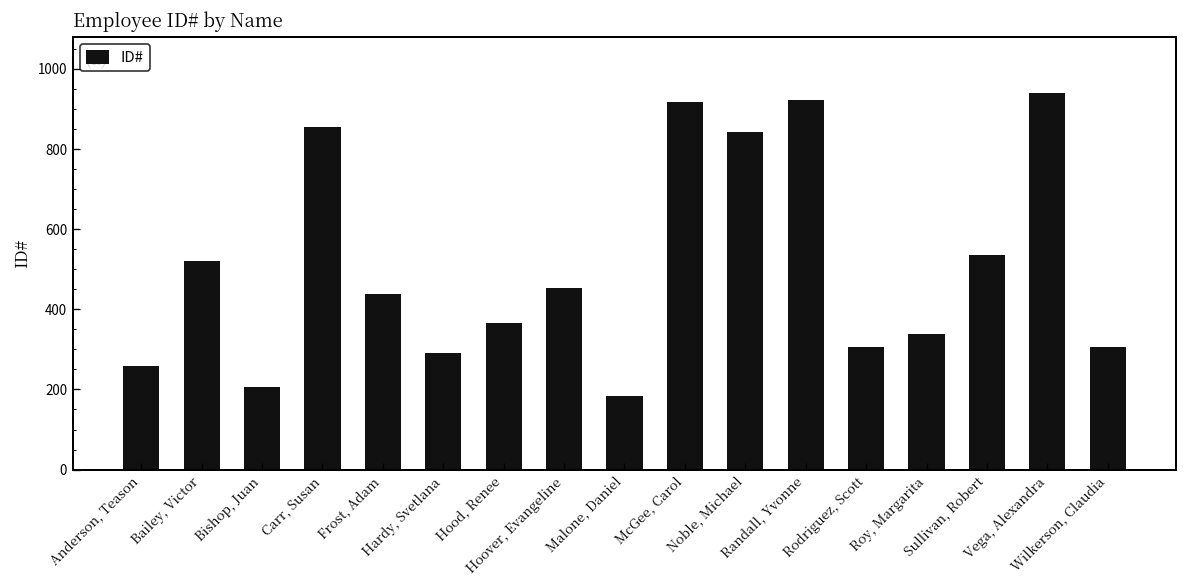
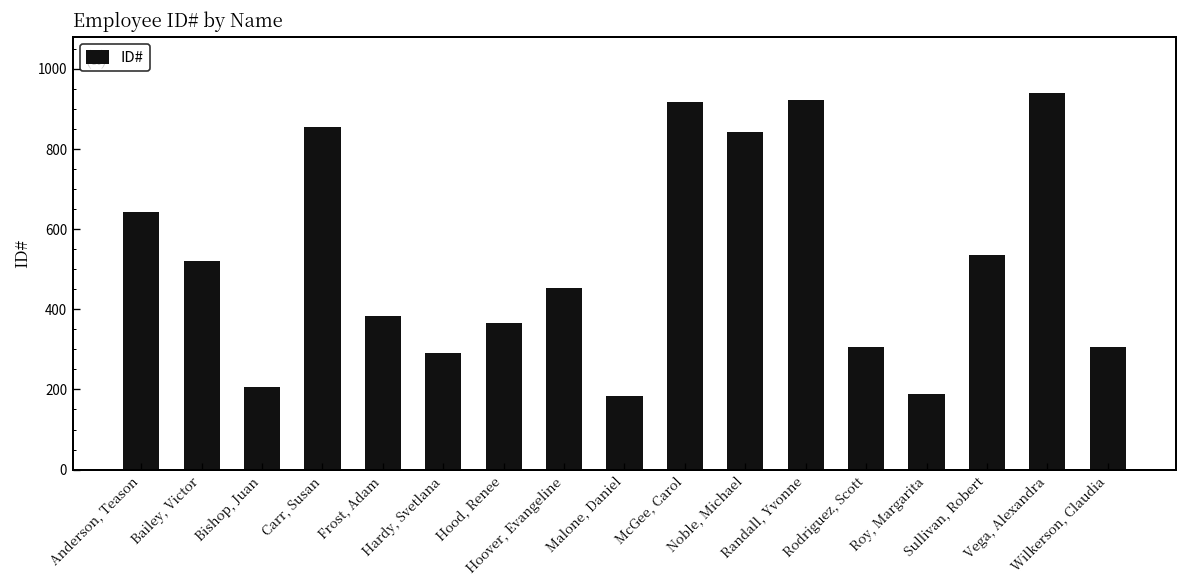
Anderson, Teason: 260 -> 640
Frost, Adam: 440 -> 380
Roy, Margarita: 340 -> 190
